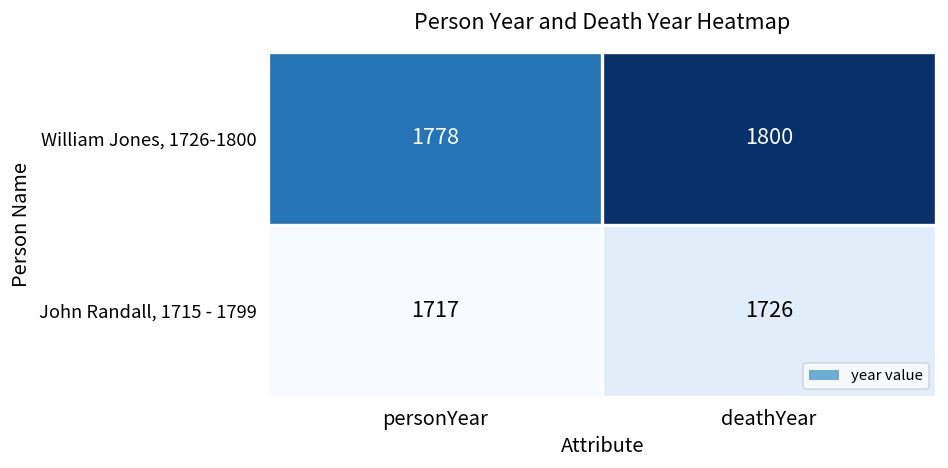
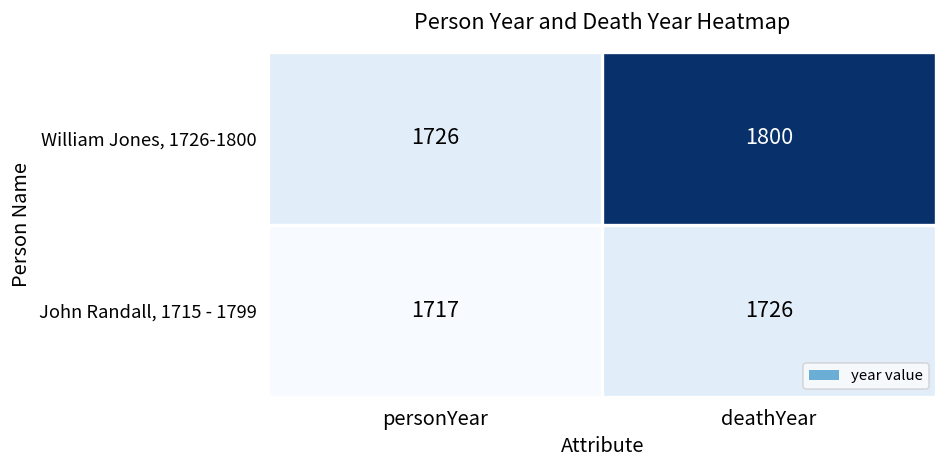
William Jones, 1726-1800, personYear: 1778 -> 1726
